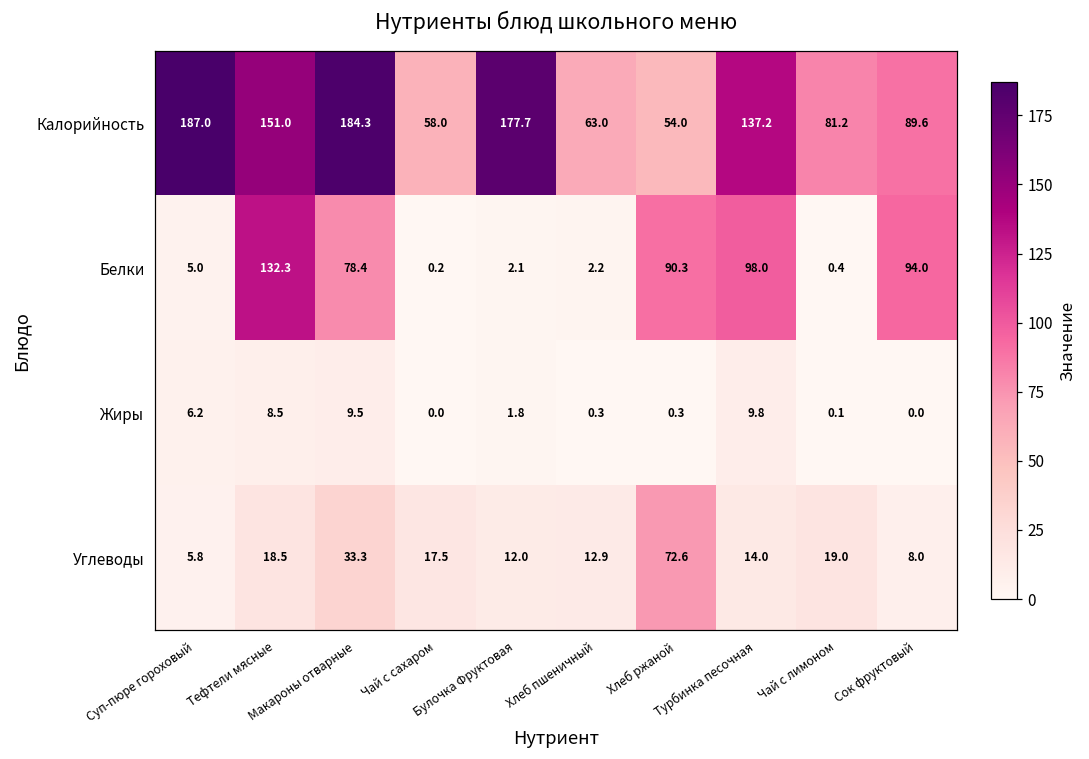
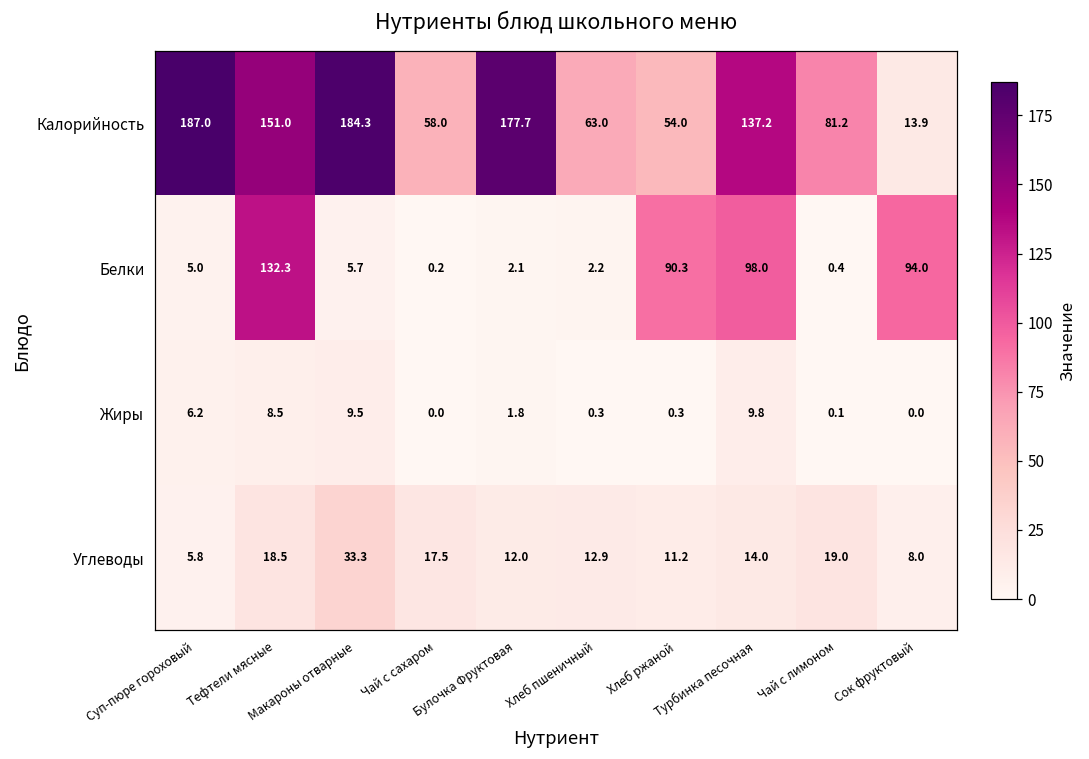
Калорийность, Сок фруктовый: 89.6 -> 13.9
Белки, Макароны отварные: 78.4 -> 5.7
Углеводы, Хлеб ржаной: 72.6 -> 11.2
